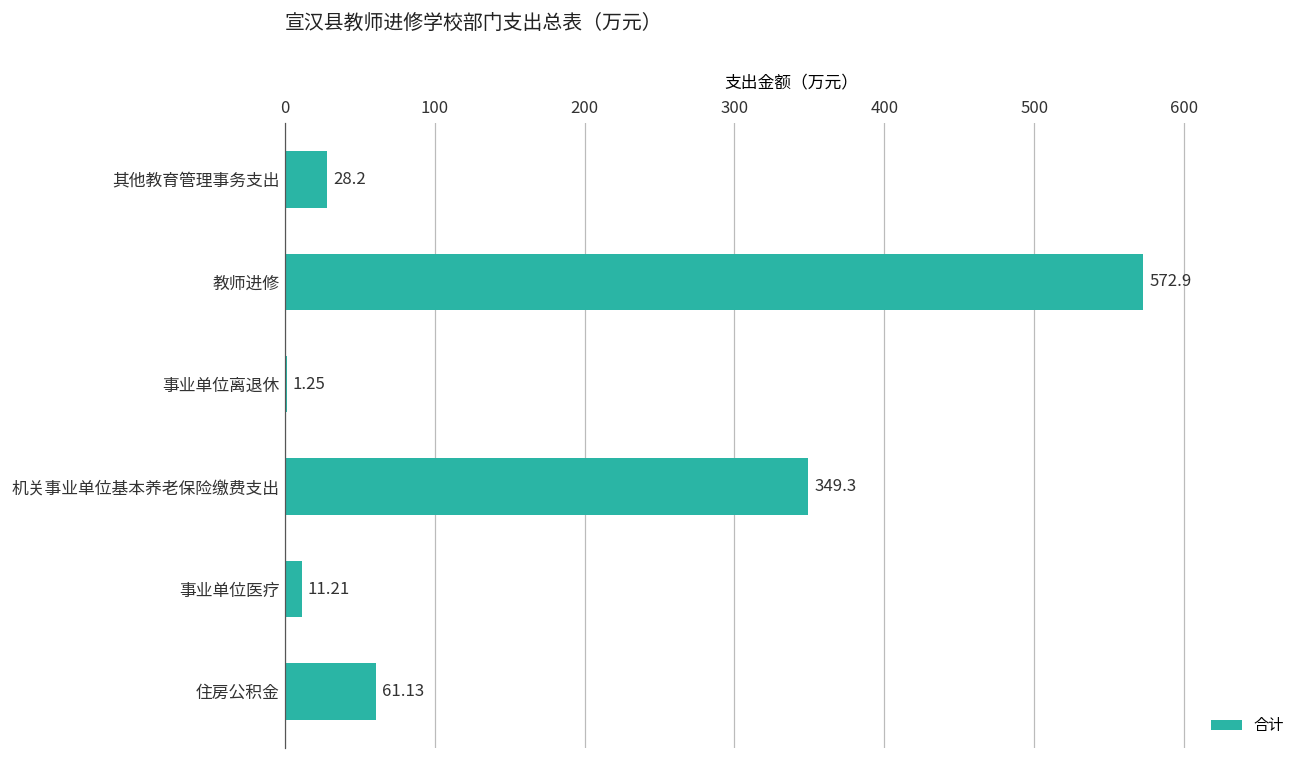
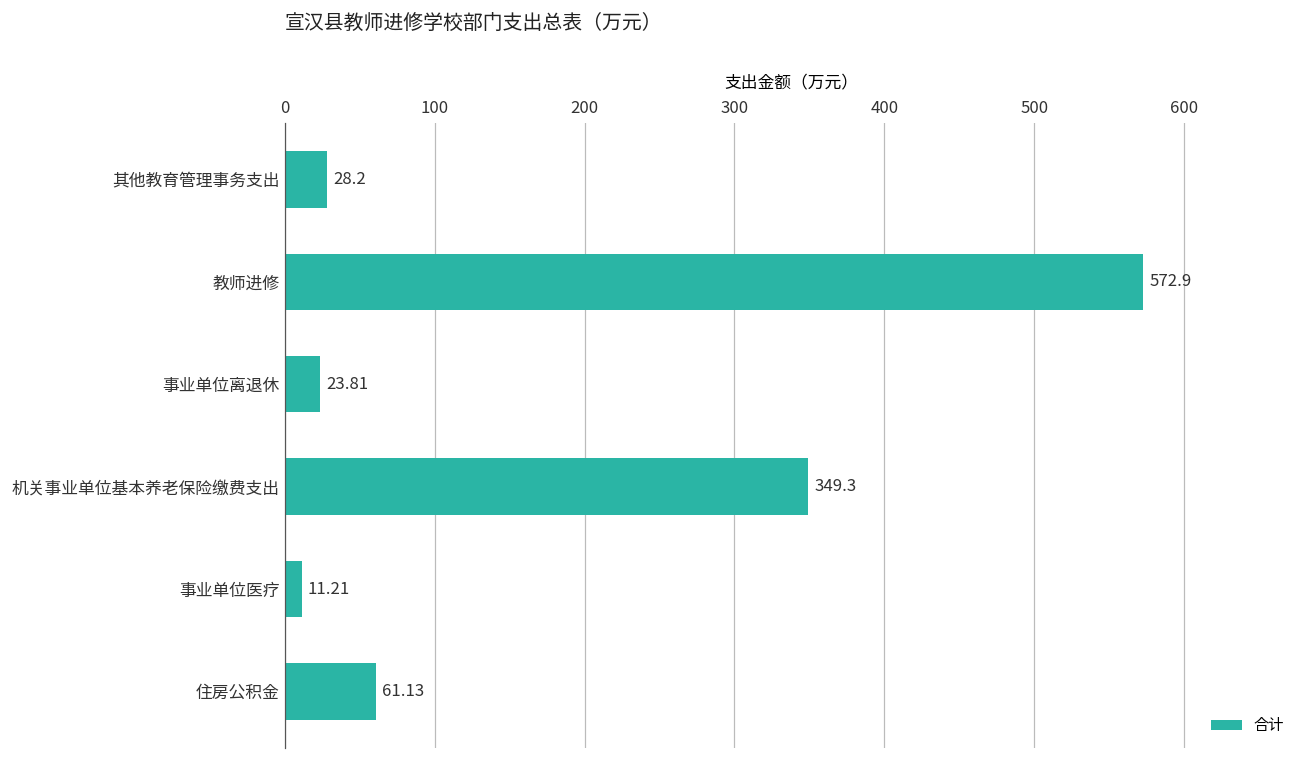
事业单位离退休: 1.25 -> 23.81
